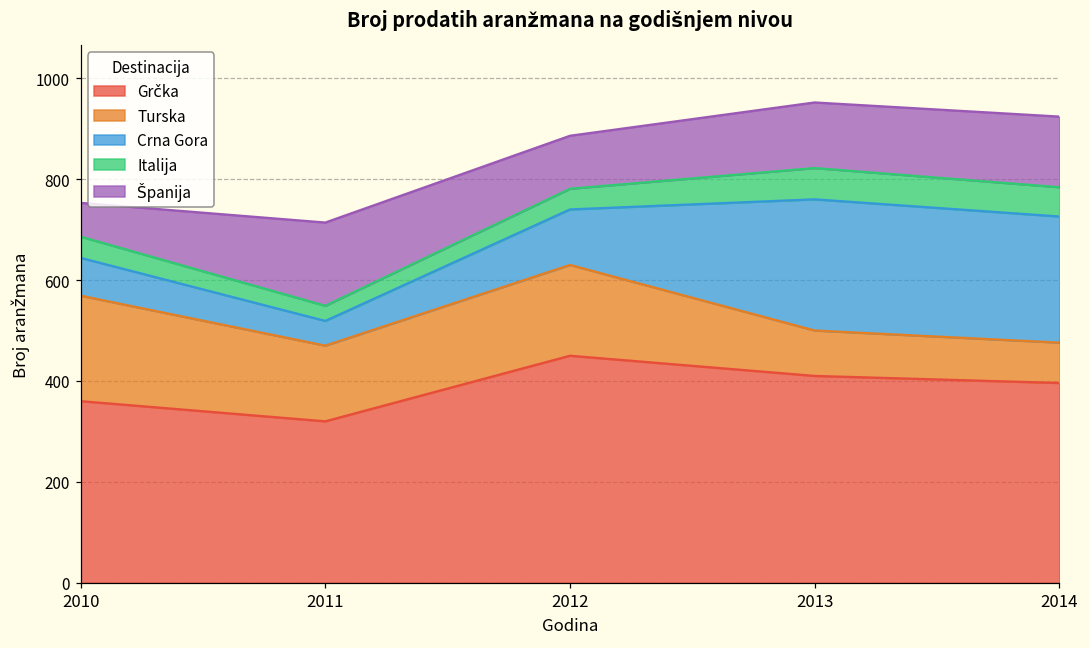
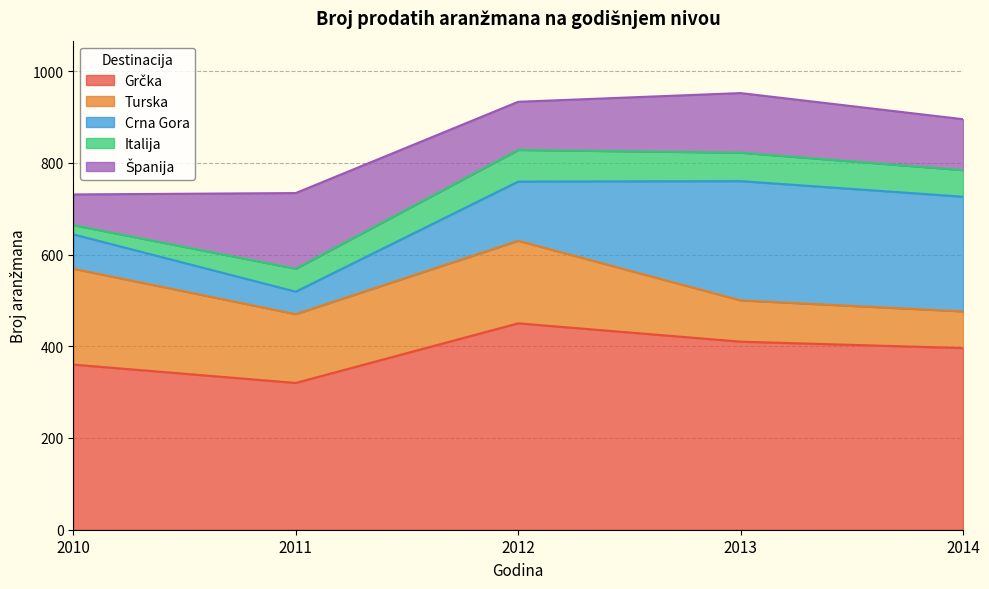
Italija, 2010: 40 -> 20
Italija, 2011: 30 -> 50
Crna Gora, 2012: 110 -> 130
Italija, 2012: 40 -> 70
Španija, 2014: 140 -> 110
